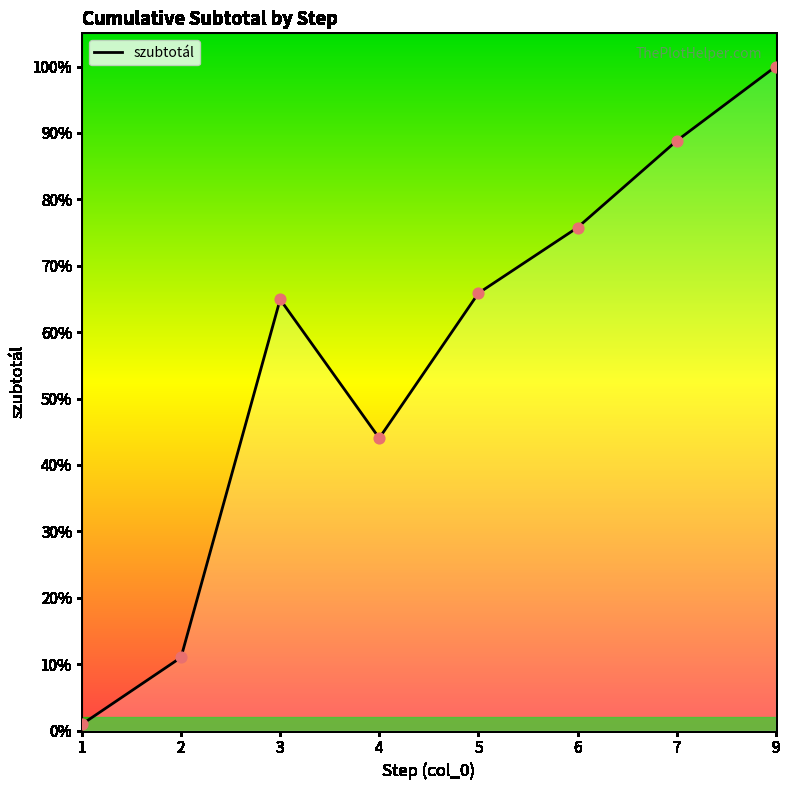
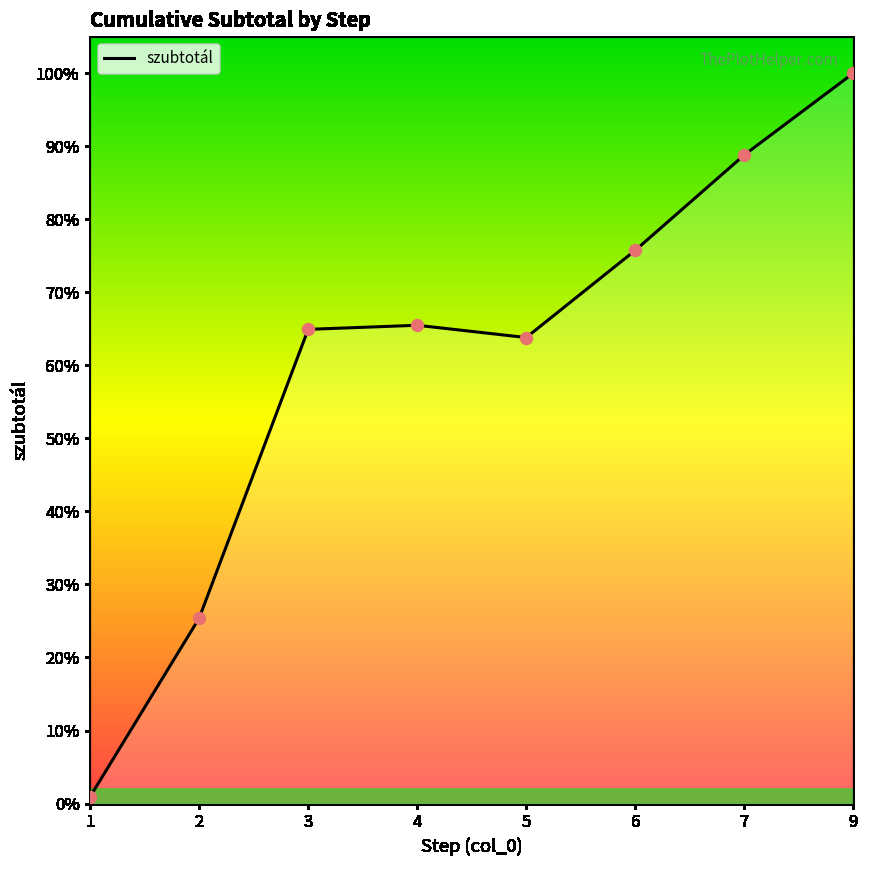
2: 11% -> 25%
4: 44% -> 65%
5: 66% -> 64%
